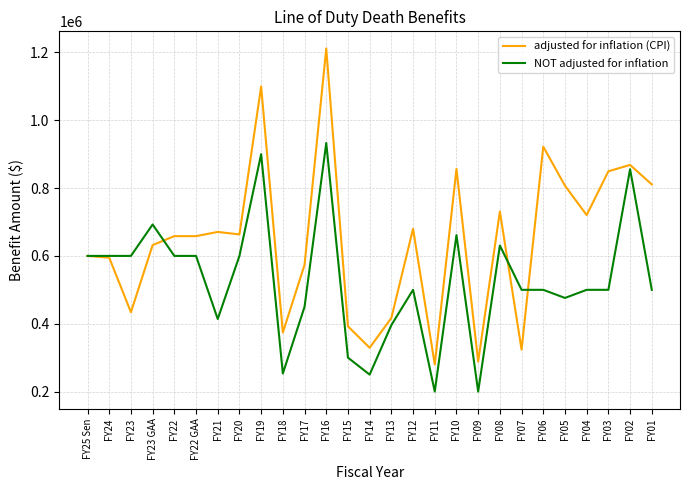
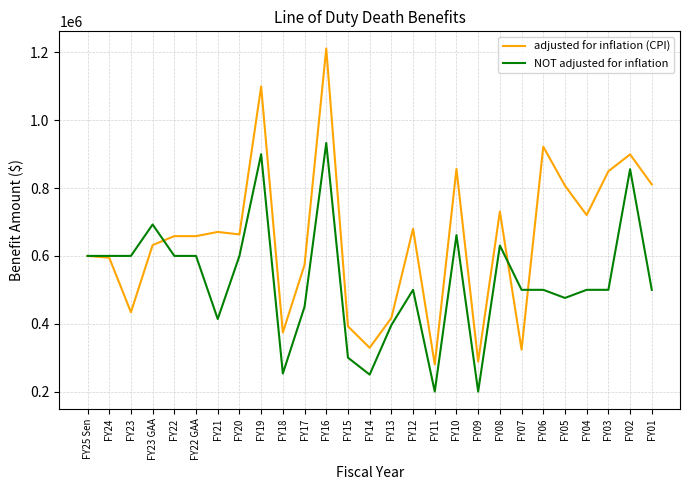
adjusted for inflation (CPI), FY02: 870000 -> 900000
